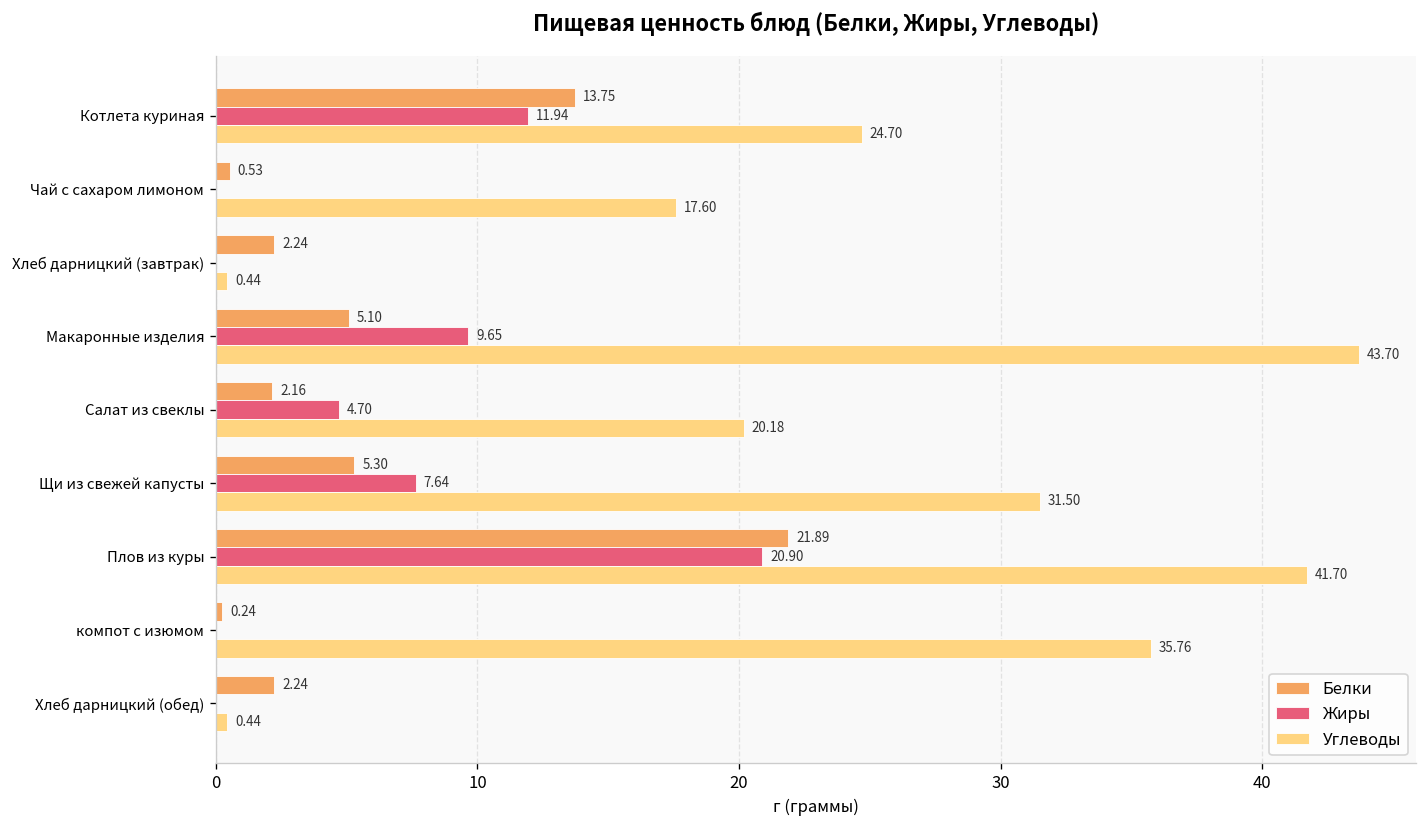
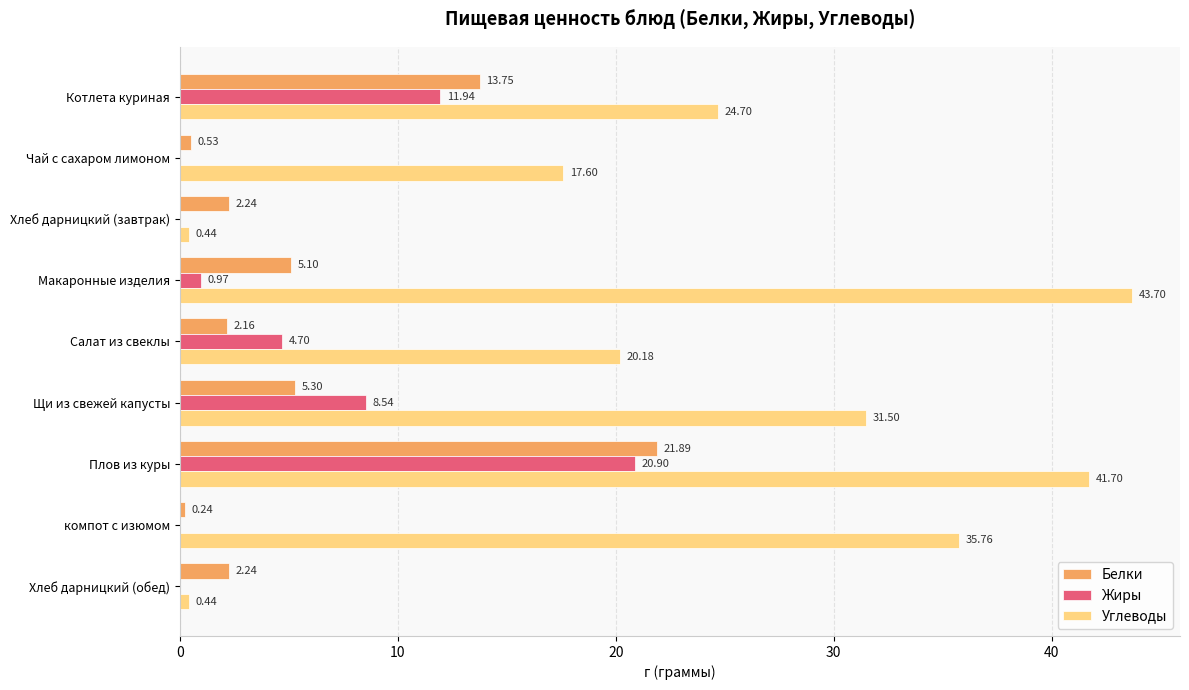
Жиры, Макаронные изделия: 9.65 -> 0.97
Жиры, Щи из свежей капусты: 7.64 -> 8.54
